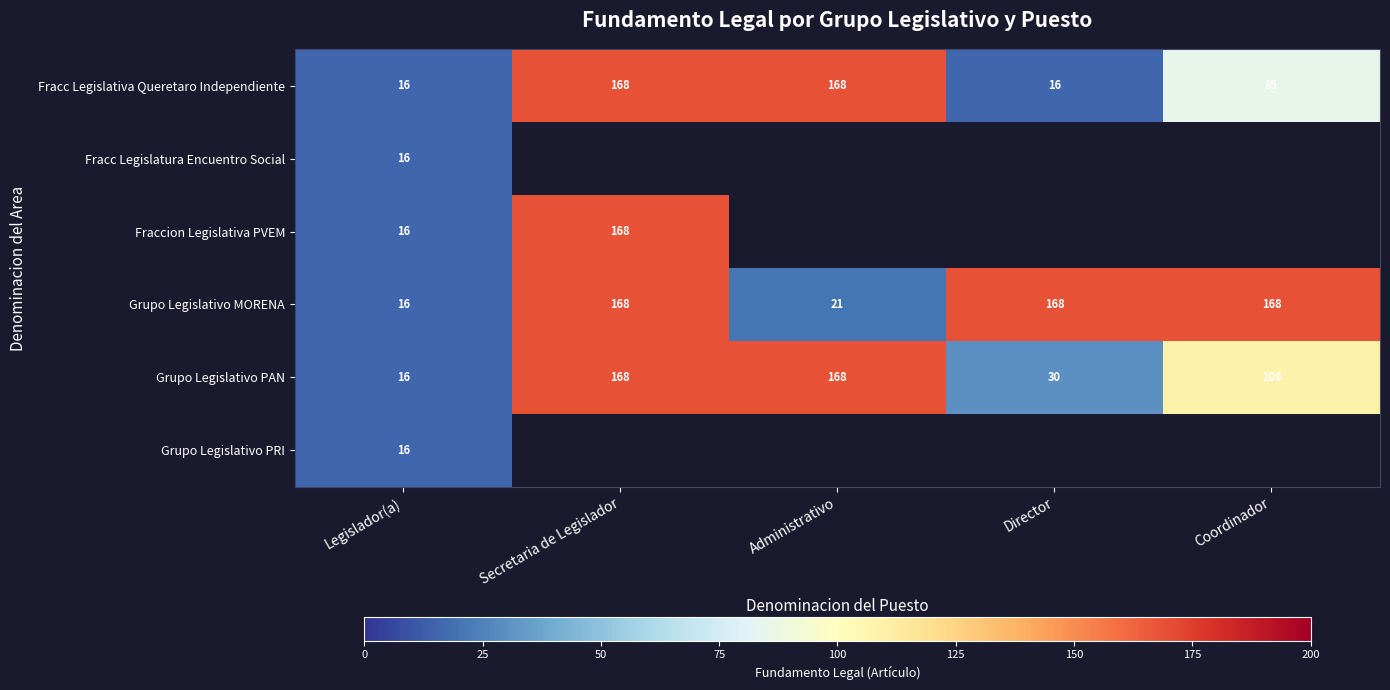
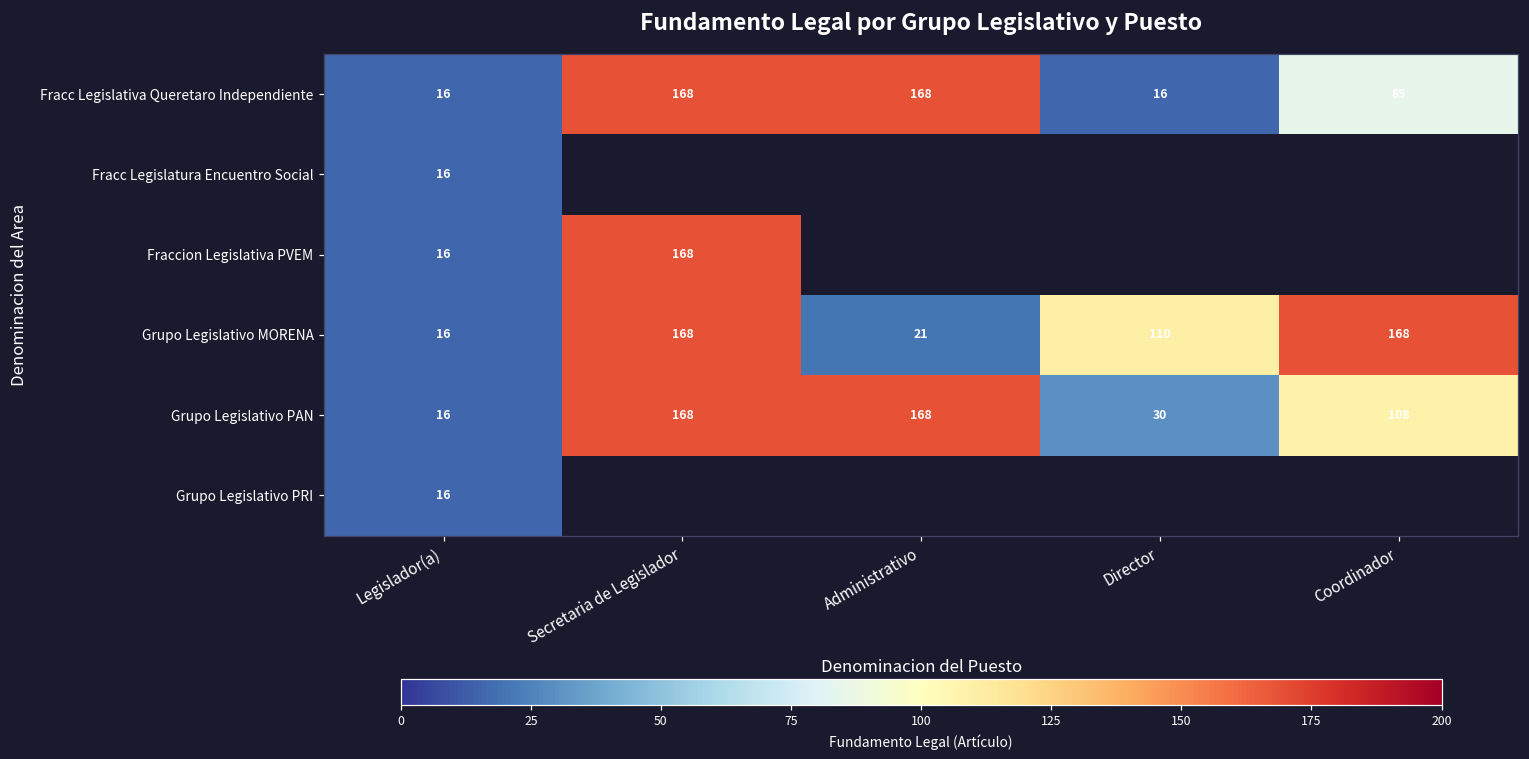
Grupo Legislativo MORENA, Director: 168 -> 110
